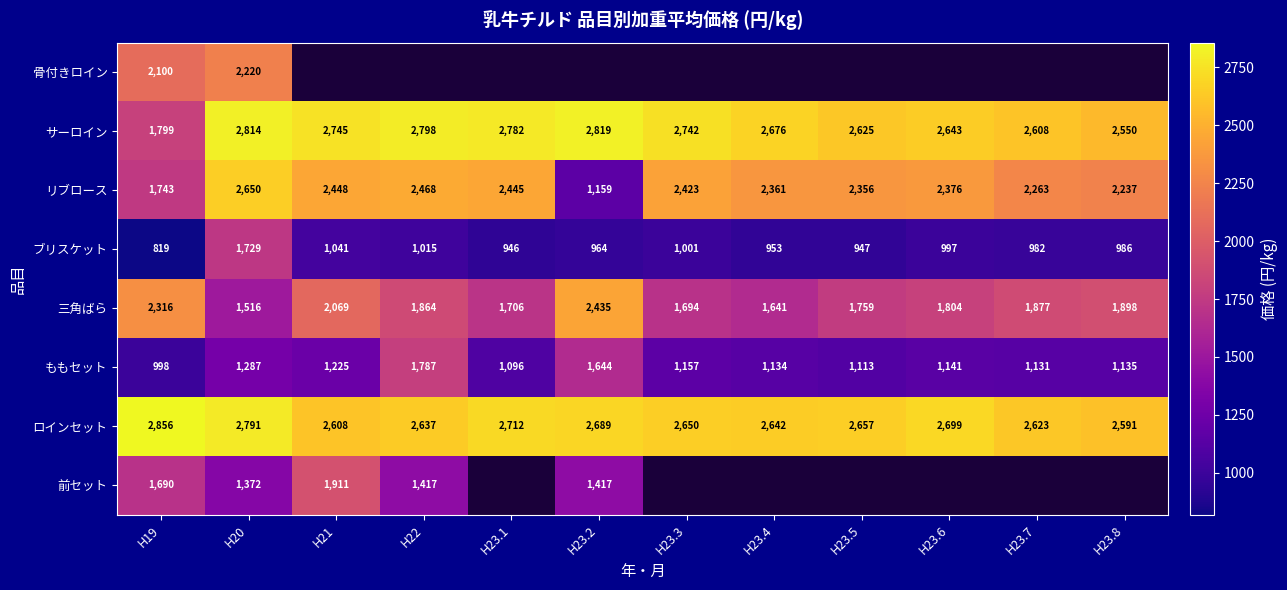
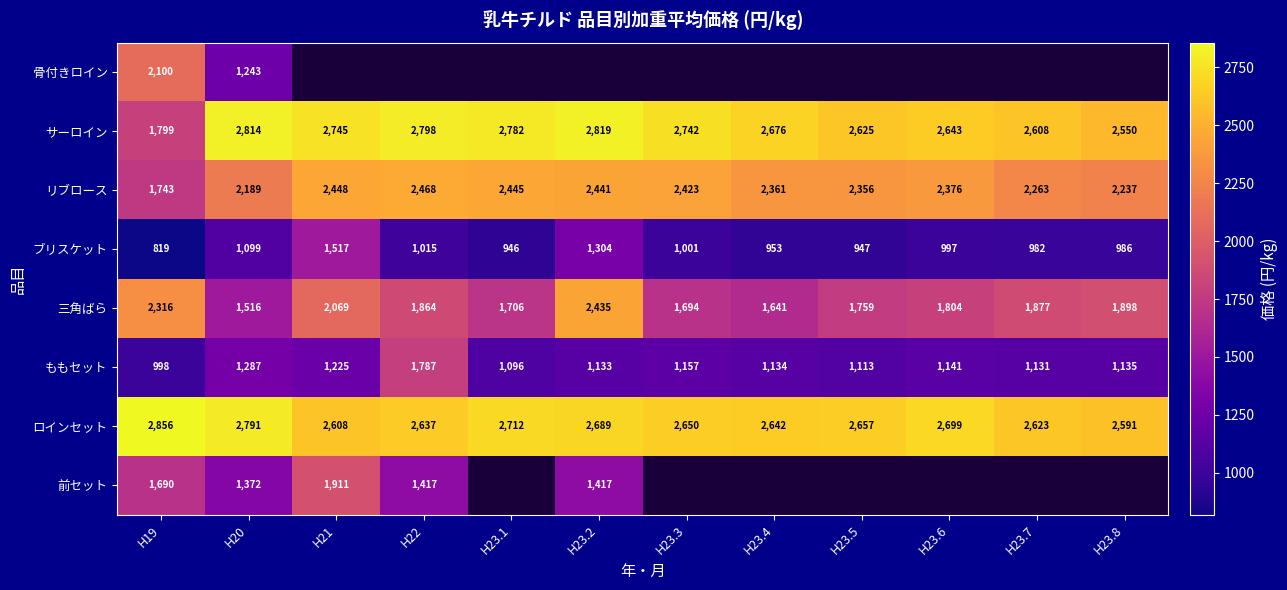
骨付きロイン, H20: 2,220 -> 1,243
リブロース, H20: 2,650 -> 2,189
リブロース, H23.2: 1,159 -> 2,441
ブリスケット, H20: 1,729 -> 1,099
ブリスケット, H21: 1,041 -> 1,517
ブリスケット, H23.2: 964 -> 1,304
ももセット, H23.2: 1,644 -> 1,133
